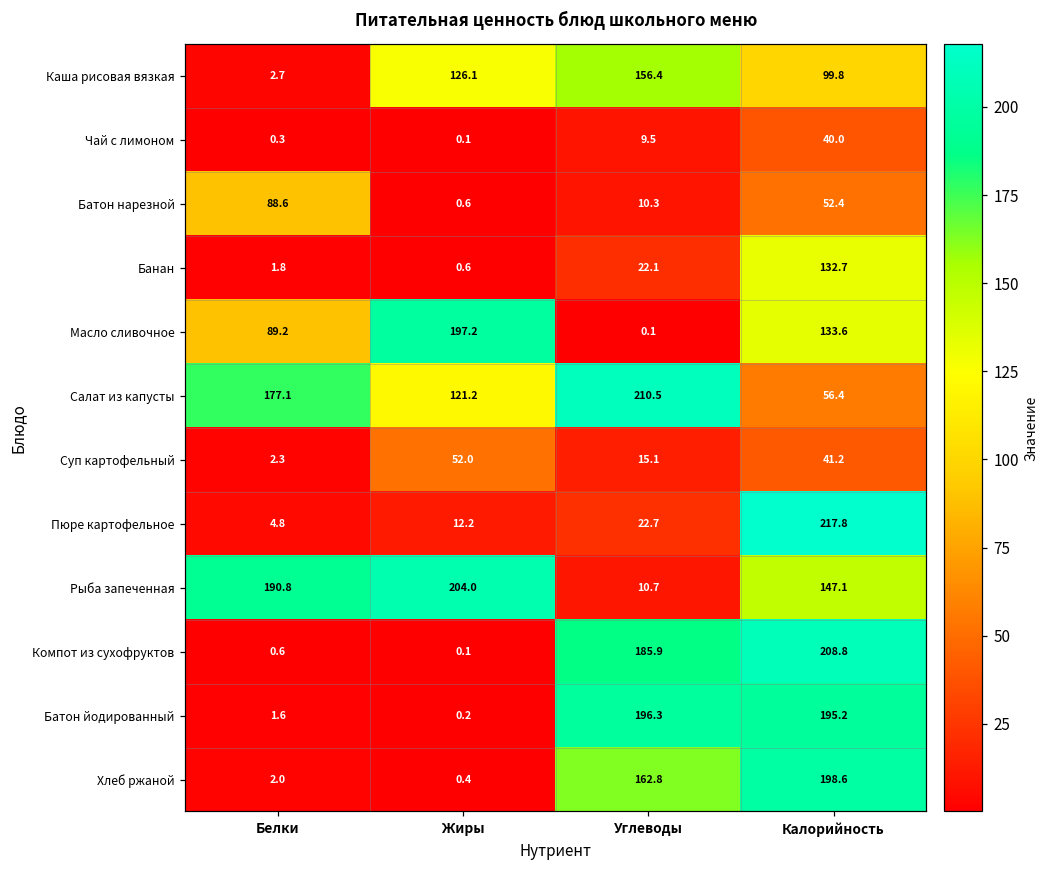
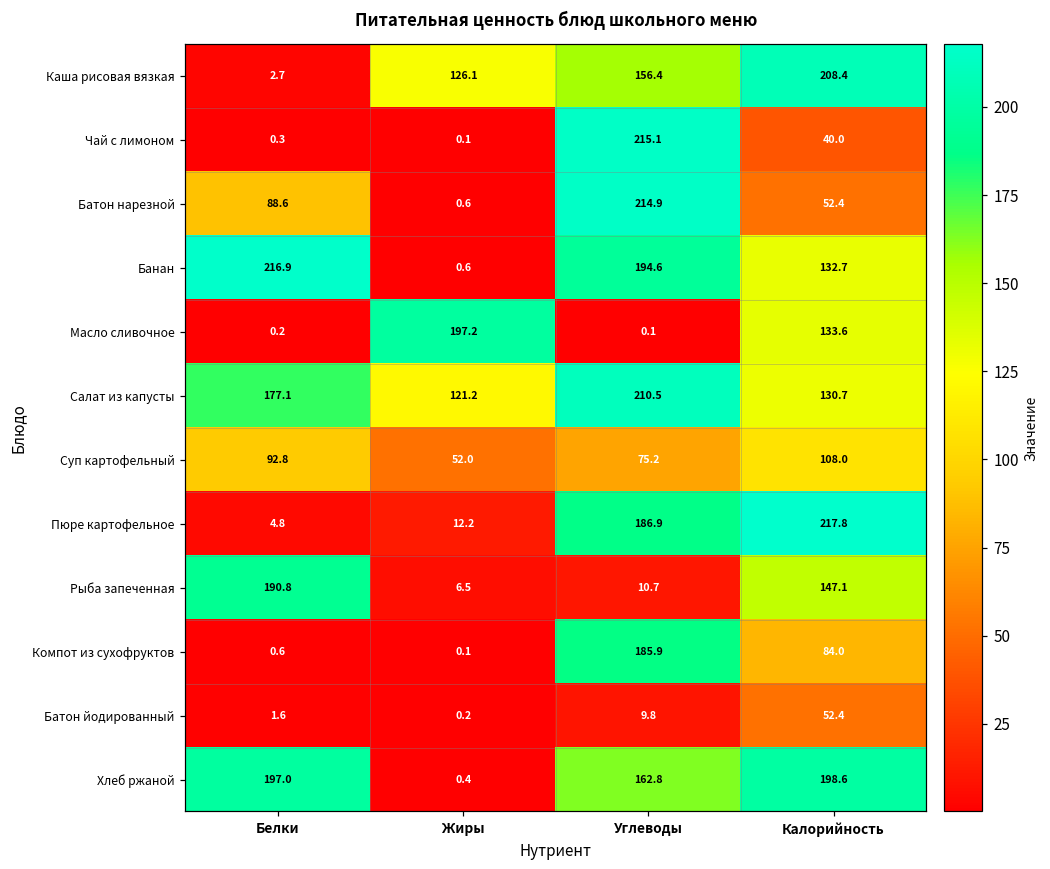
Каша рисовая вязкая, Калорийность: 99.8 -> 208.4
Чай с лимоном, Углеводы: 9.5 -> 215.1
Батон нарезной, Углеводы: 10.3 -> 214.9
Банан, Белки: 1.8 -> 216.9
Банан, Углеводы: 22.1 -> 194.6
Масло сливочное, Белки: 89.2 -> 0.2
Салат из капусты, Калорийность: 56.4 -> 130.7
Суп картофельный, Белки: 2.3 -> 92.8
Суп картофельный, Углеводы: 15.1 -> 75.2
Суп картофельный, Калорийность: 41.2 -> 108.0
Пюре картофельное, Углеводы: 22.7 -> 186.9
Рыба запеченная, Жиры: 204.0 -> 6.5
Компот из сухофруктов, Калорийность: 208.8 -> 84.0
Батон йодированный, Углеводы: 196.3 -> 9.8
Батон йодированный, Калорийность: 195.2 -> 52.4
Хлеб ржаной, Белки: 2.0 -> 197.0
